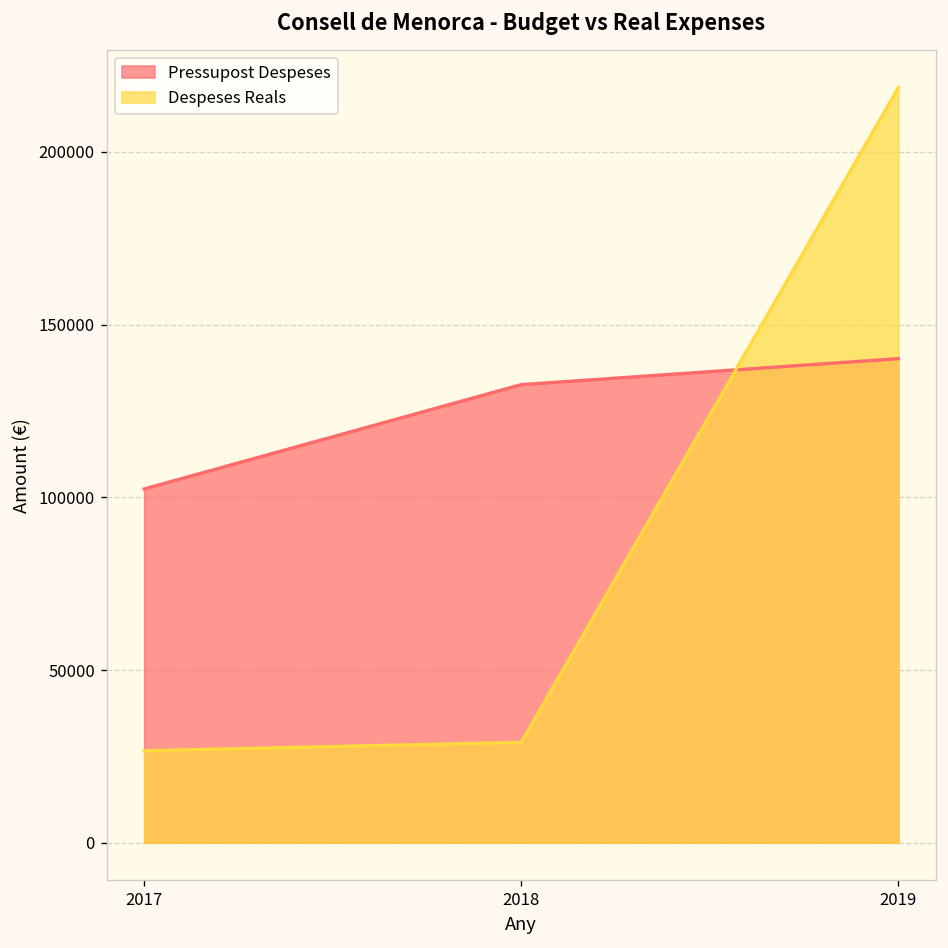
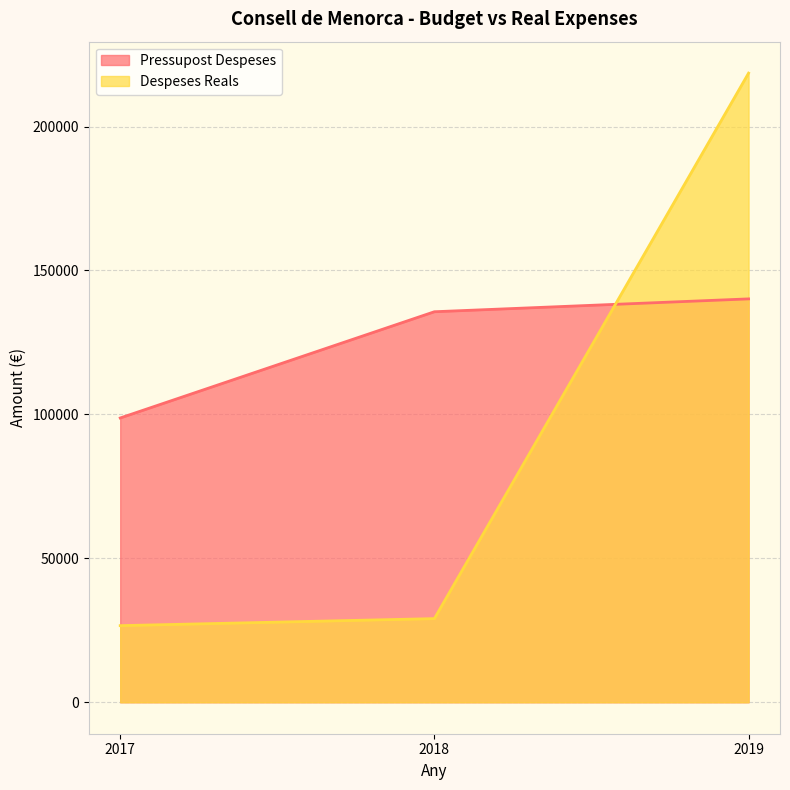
Pressupost Despeses, 2017: 102000 -> 99000
Pressupost Despeses, 2018: 133000 -> 136000
